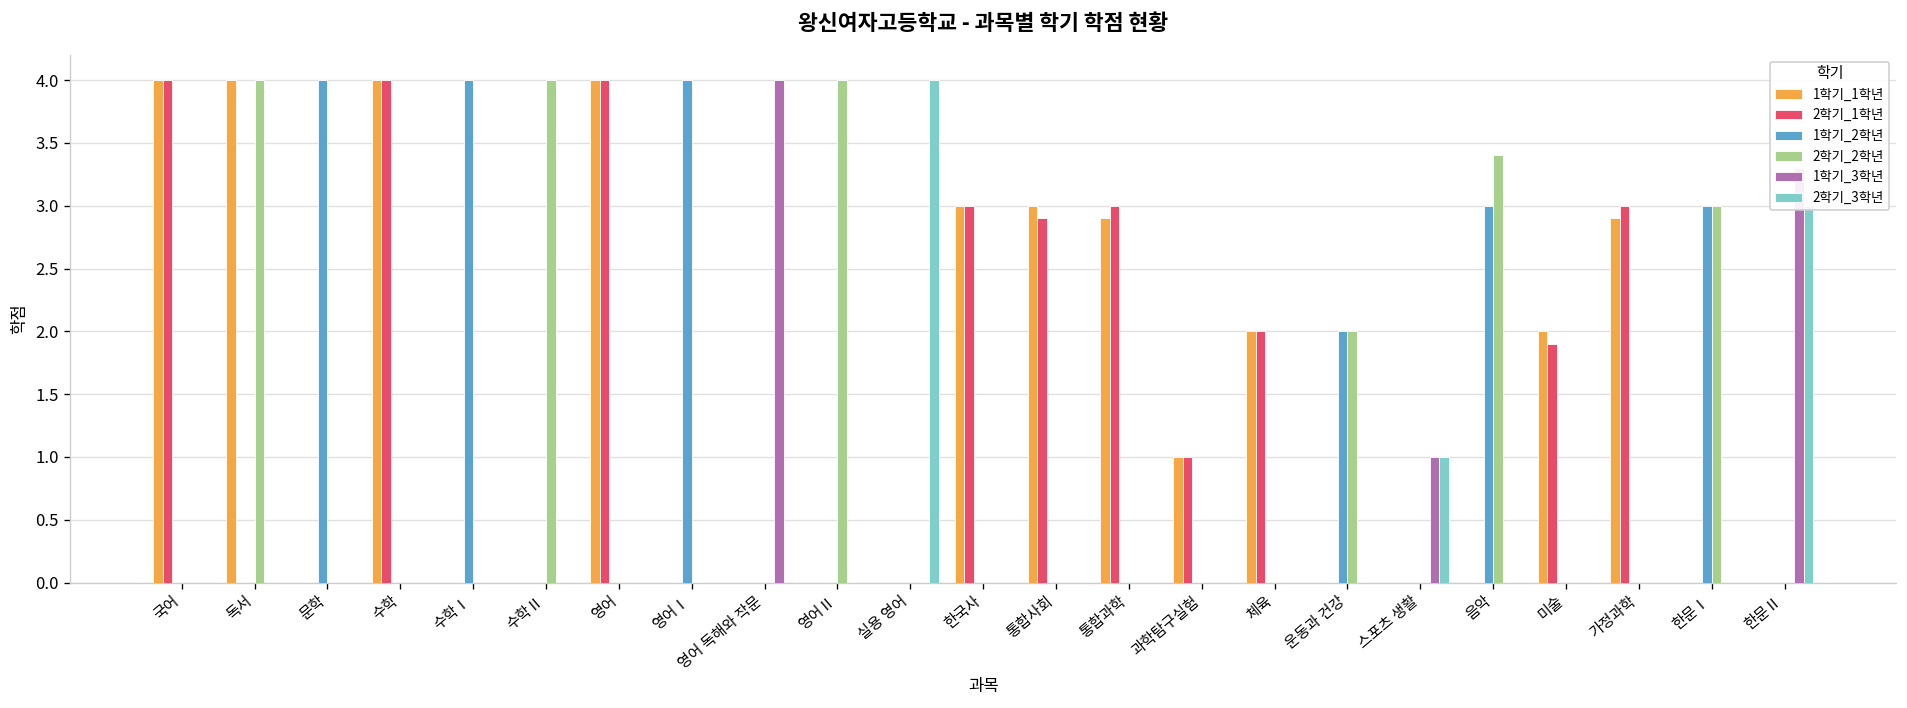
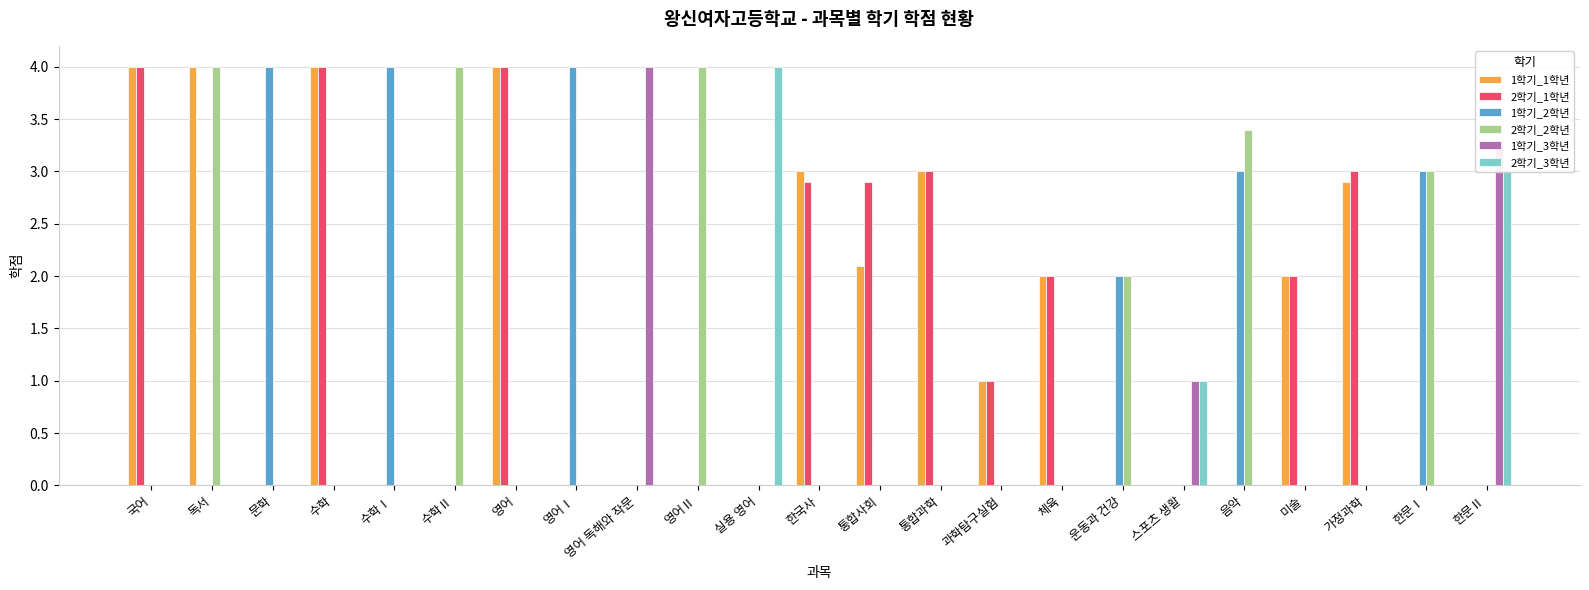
2학기_1학년, 한국사: 3.0 -> 2.9
1학기_1학년, 통합사회: 3.0 -> 2.1
1학기_1학년, 통합과학: 2.9 -> 3.0
2학기_1학년, 미술: 1.9 -> 2.0
